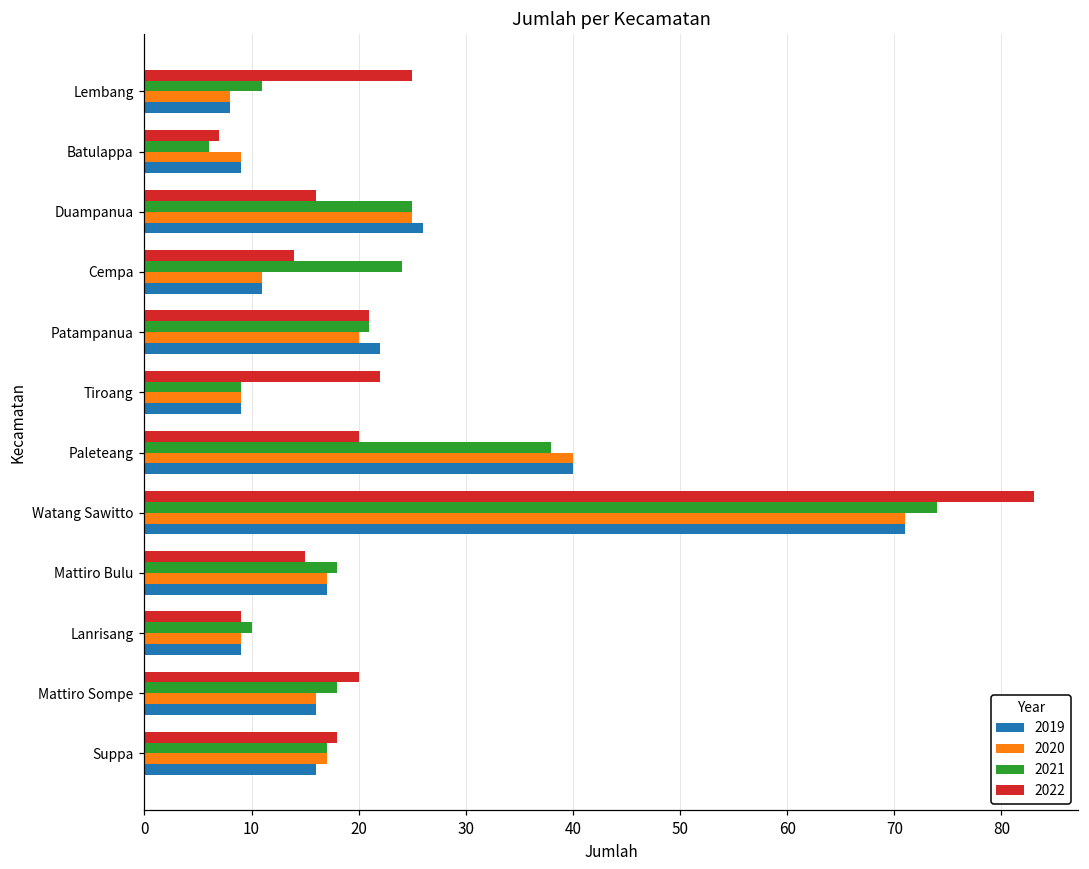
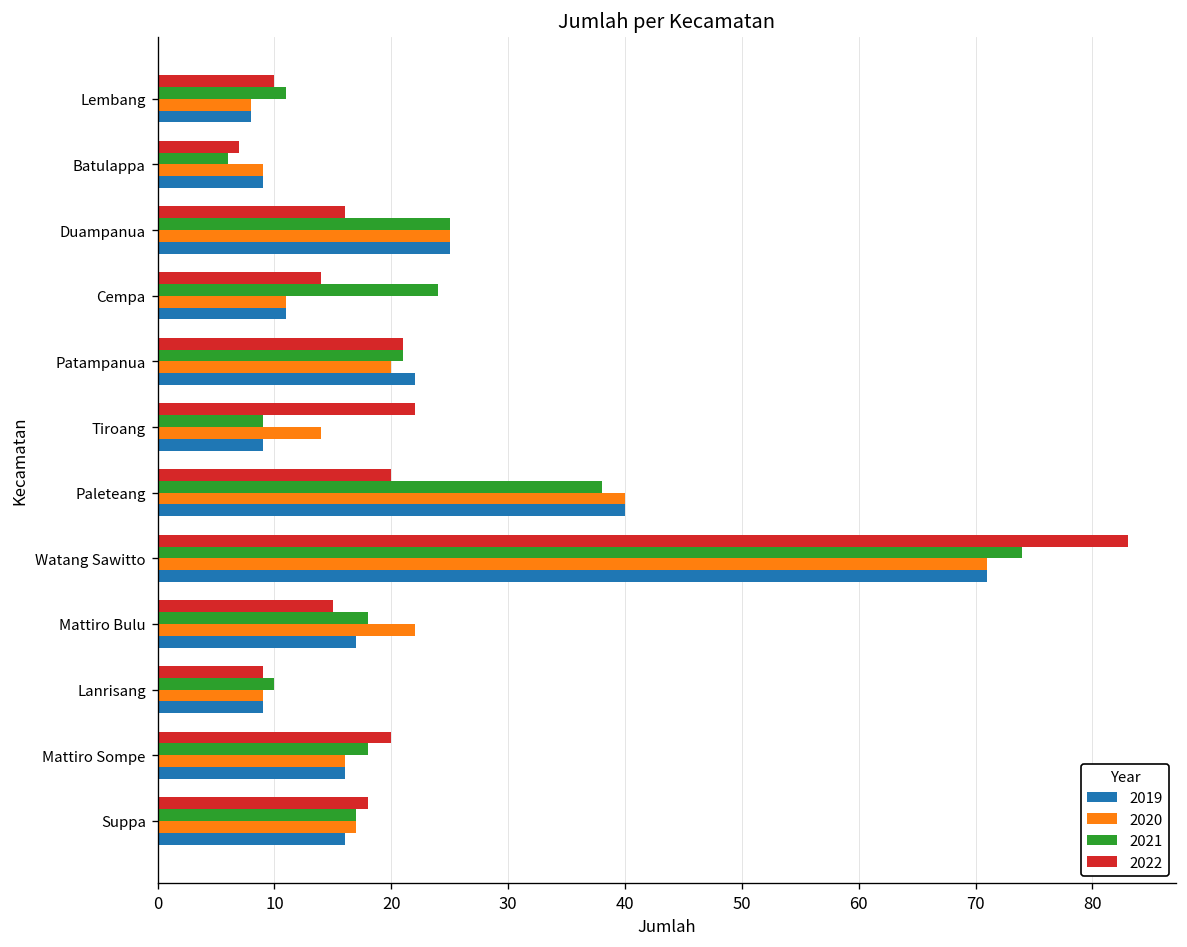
2022, Lembang: 25 -> 10
2019, Duampanua: 26 -> 25
2020, Tiroang: 9 -> 14
2020, Mattiro Bulu: 17 -> 22
